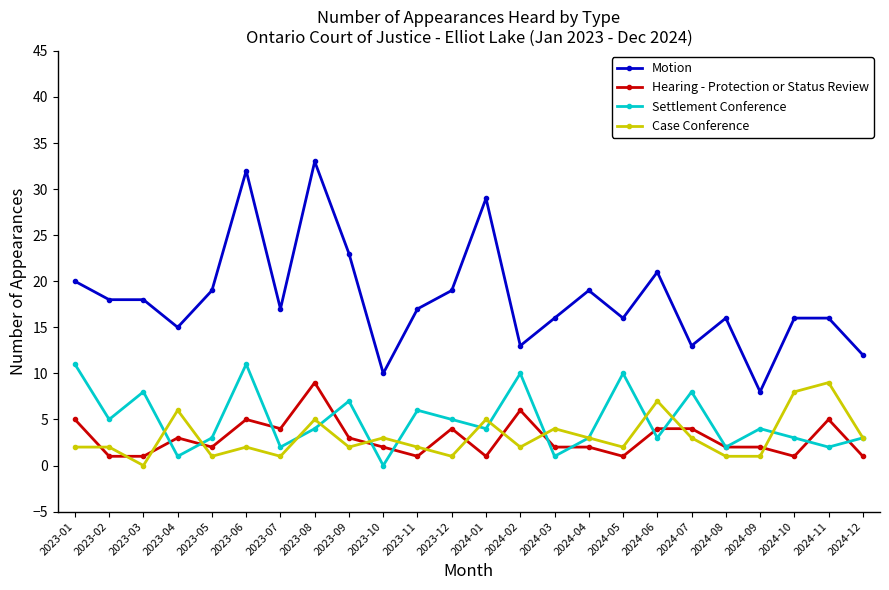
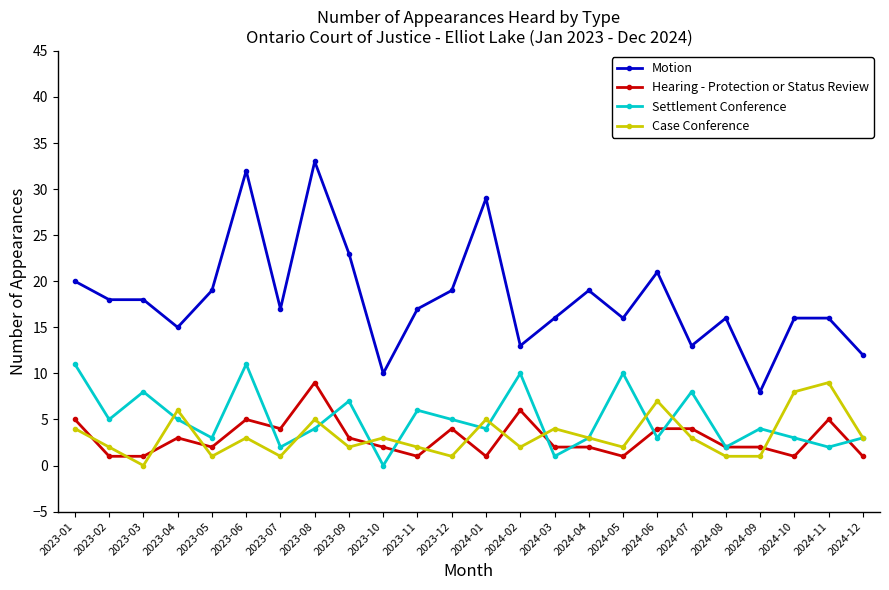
Case Conference, 2023-01: 2 -> 4
Settlement Conference, 2023-04: 1 -> 5
Case Conference, 2023-06: 2 -> 3
